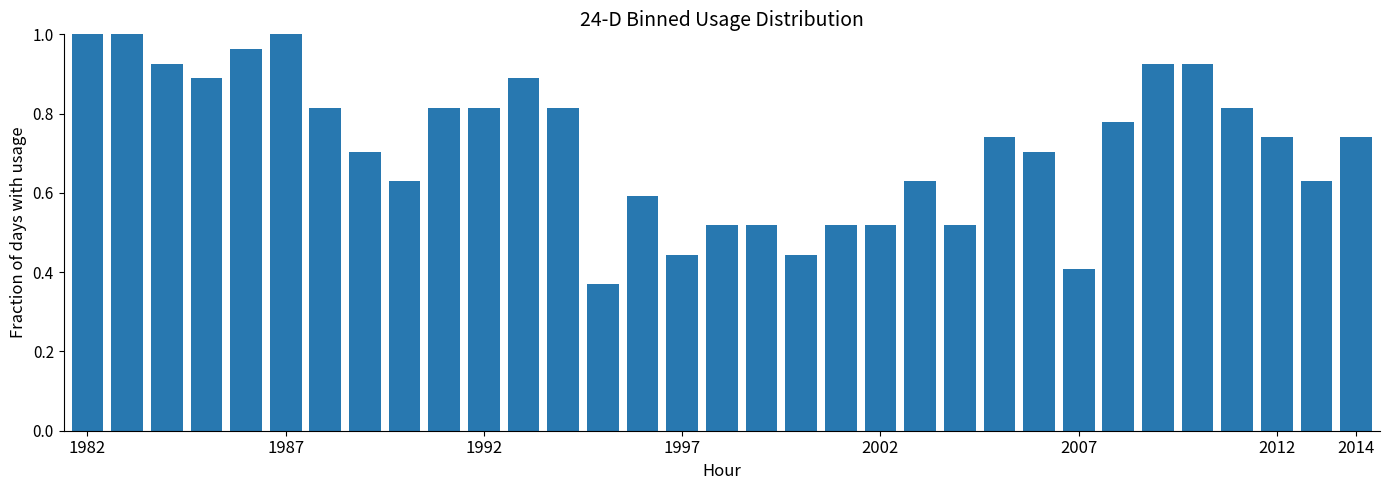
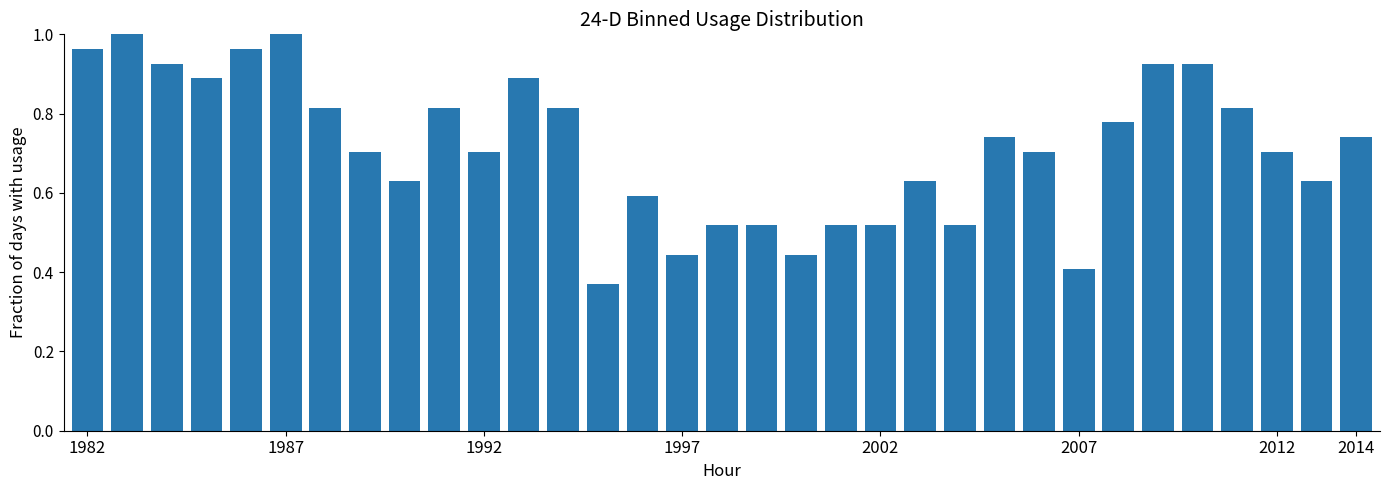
1982: 1.00 -> 0.96
1992: 0.81 -> 0.70
2012: 0.74 -> 0.70
